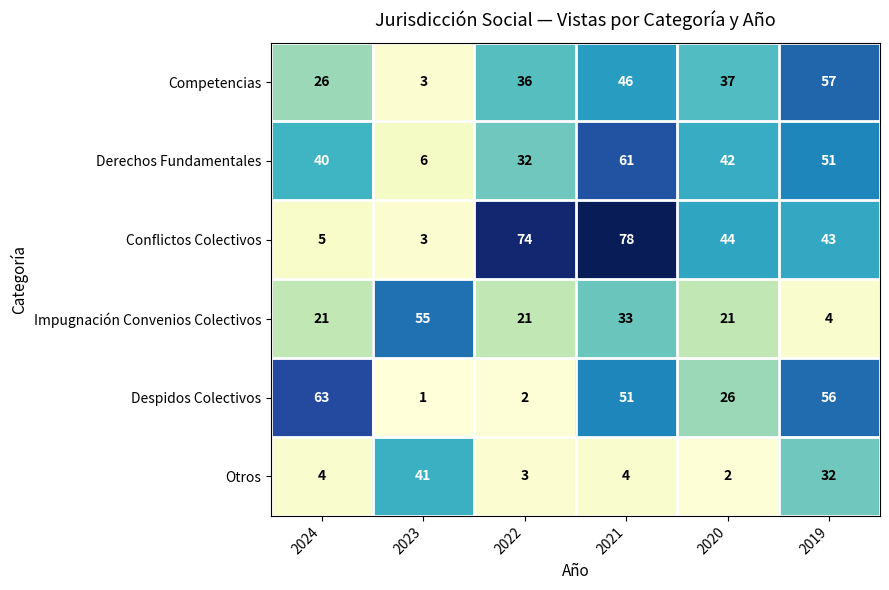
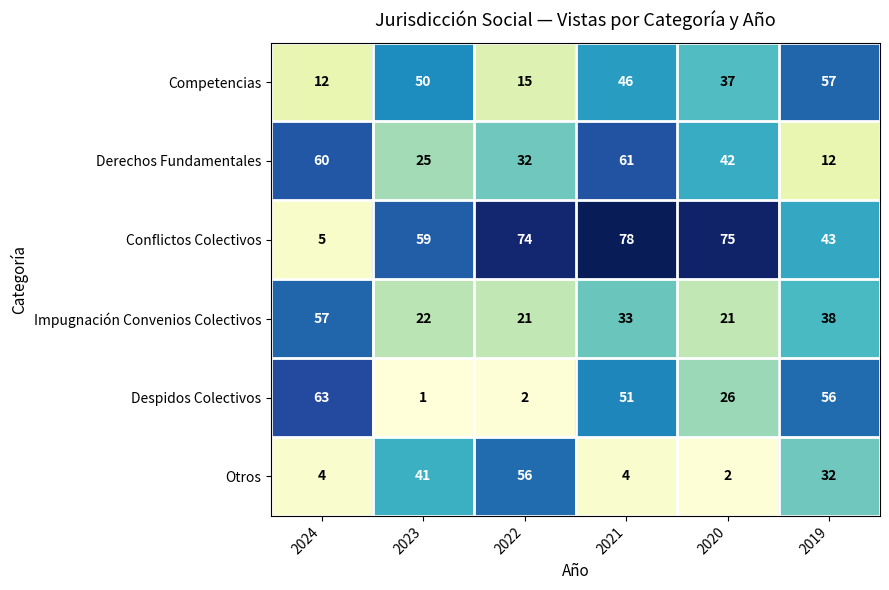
Competencias, 2024: 26 -> 12
Competencias, 2023: 3 -> 50
Competencias, 2022: 36 -> 15
Derechos Fundamentales, 2024: 40 -> 60
Derechos Fundamentales, 2023: 6 -> 25
Derechos Fundamentales, 2019: 51 -> 12
Conflictos Colectivos, 2023: 3 -> 59
Conflictos Colectivos, 2020: 44 -> 75
Impugnación Convenios Colectivos, 2024: 21 -> 57
Impugnación Convenios Colectivos, 2023: 55 -> 22
Impugnación Convenios Colectivos, 2019: 4 -> 38
Otros, 2022: 3 -> 56
